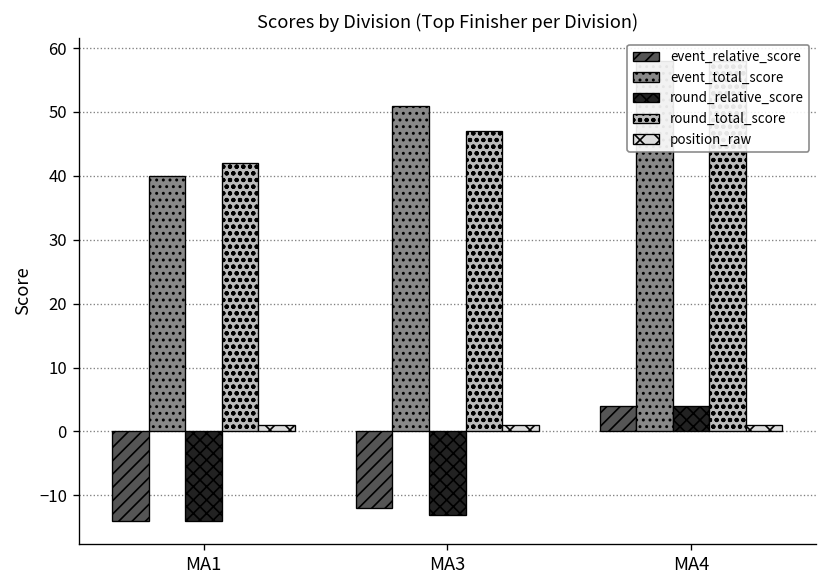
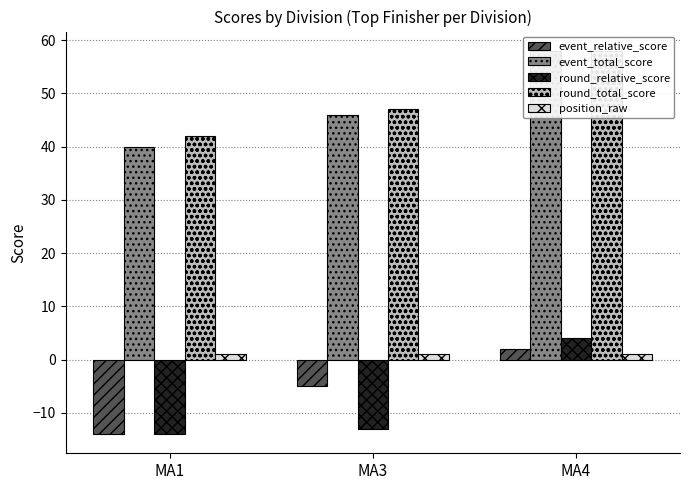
event_relative_score, MA3: -12 -> -5
event_total_score, MA3: 51 -> 46
event_relative_score, MA4: 4 -> 2
